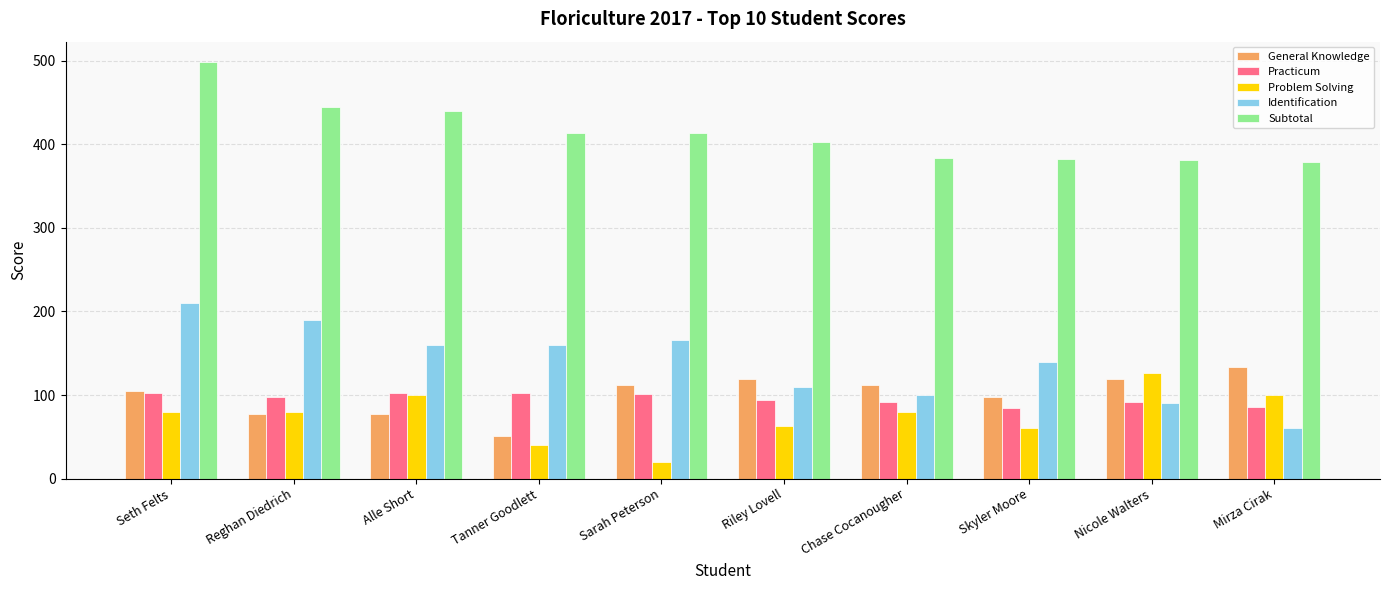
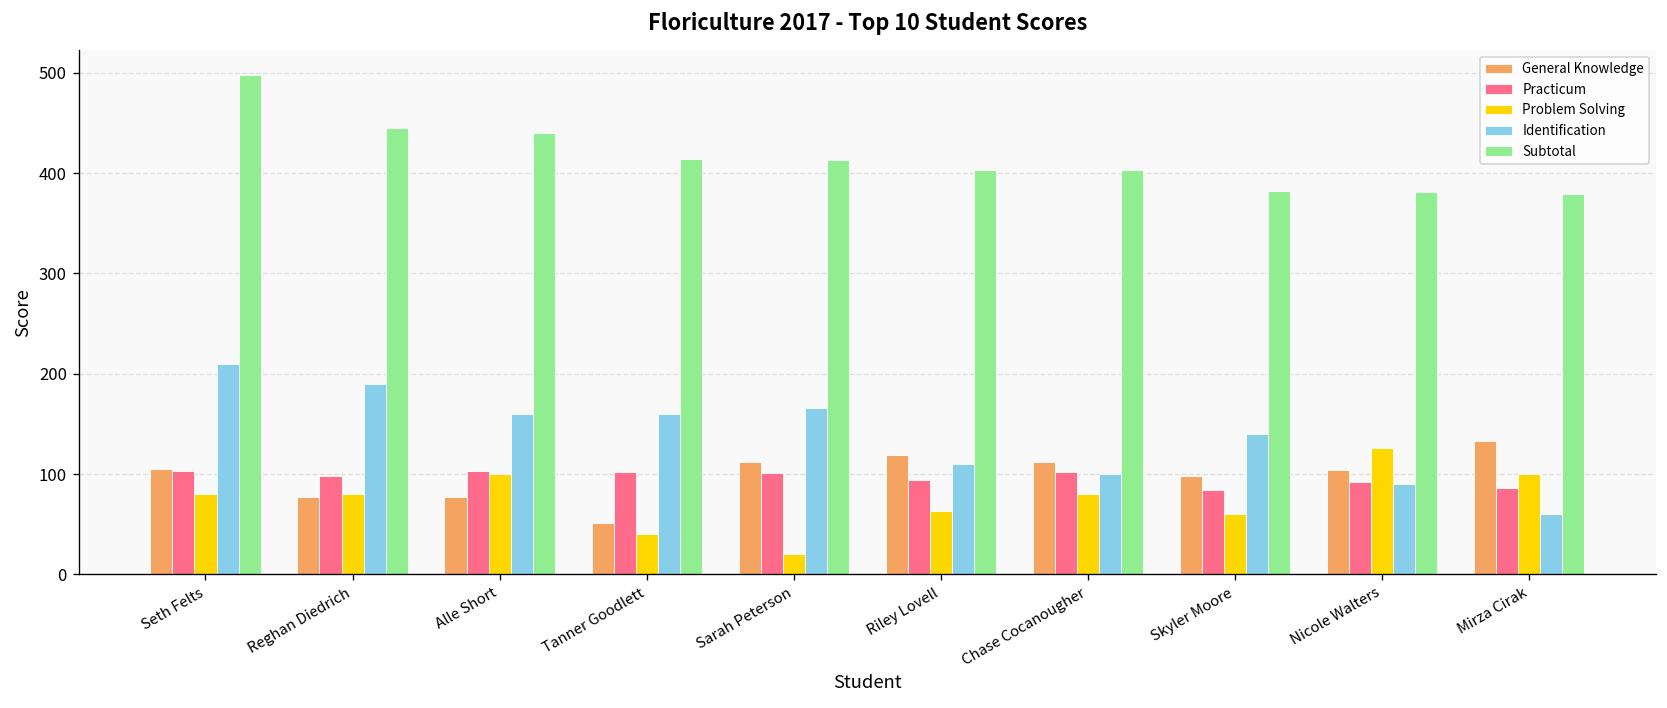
Practicum, Chase Cocanougher: 90 -> 100
Subtotal, Chase Cocanougher: 380 -> 400
General Knowledge, Nicole Walters: 120 -> 100
